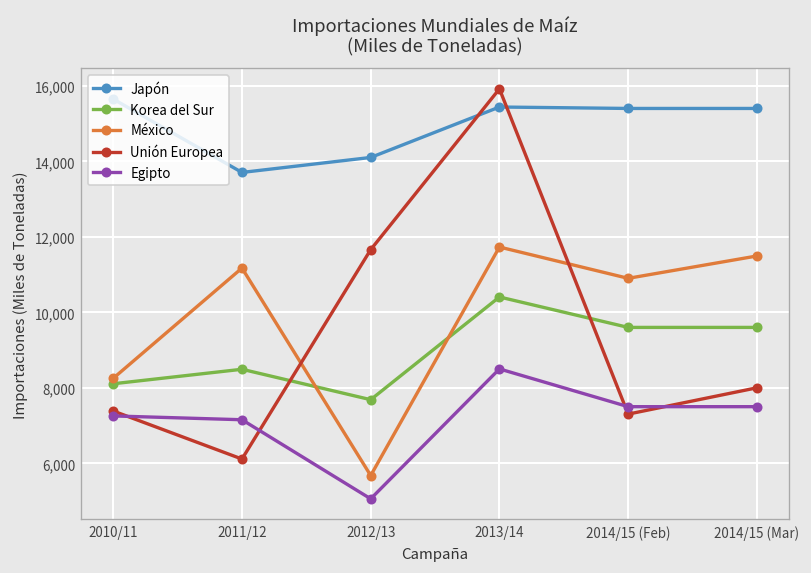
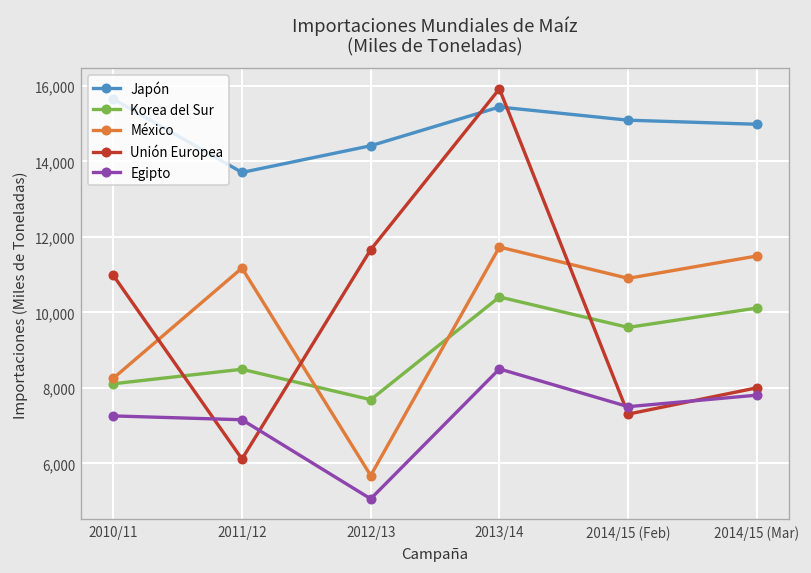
Unión Europea, 2010/11: 7,400 -> 11,000
Japón, 2012/13: 14,100 -> 14,400
Japón, 2014/15 (Feb): 15,400 -> 15,100
Japón, 2014/15 (Mar): 15,400 -> 15,000
Korea del Sur, 2014/15 (Mar): 9,600 -> 10,100
Egipto, 2014/15 (Mar): 7,500 -> 7,800
